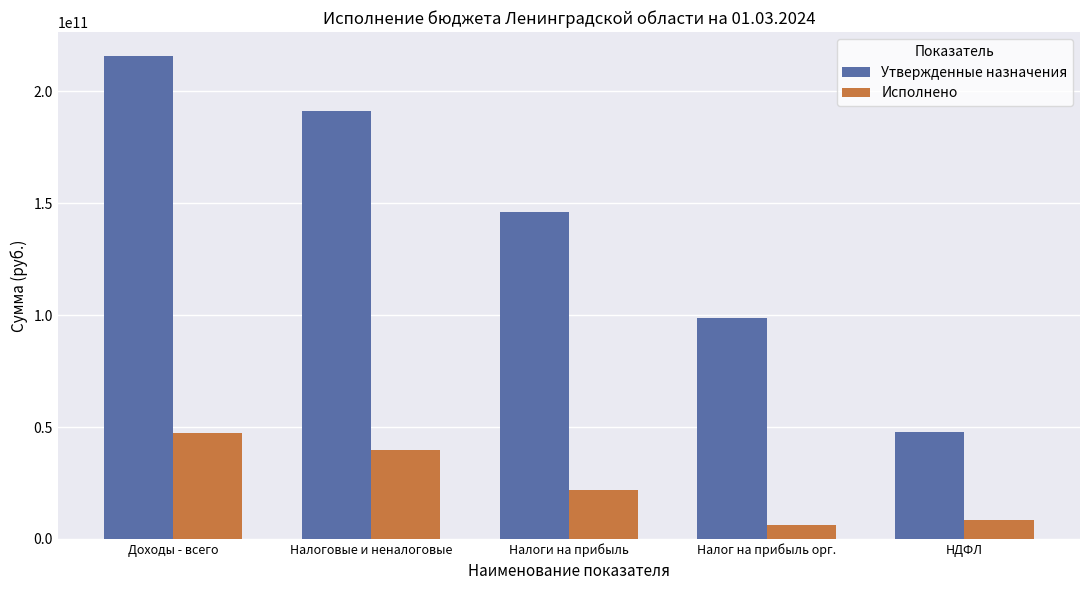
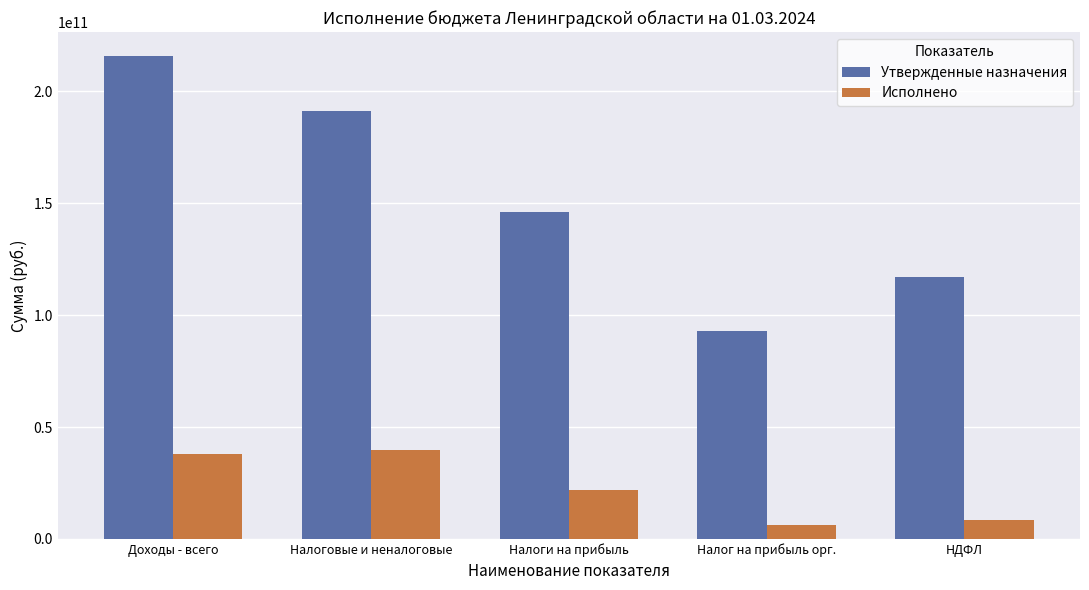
Исполнено, Доходы - всего: 47000000000 -> 38000000000
Утвержденные назначения, Налог на прибыль орг.: 99000000000 -> 93000000000
Утвержденные назначения, НДФЛ: 48000000000 -> 117000000000
